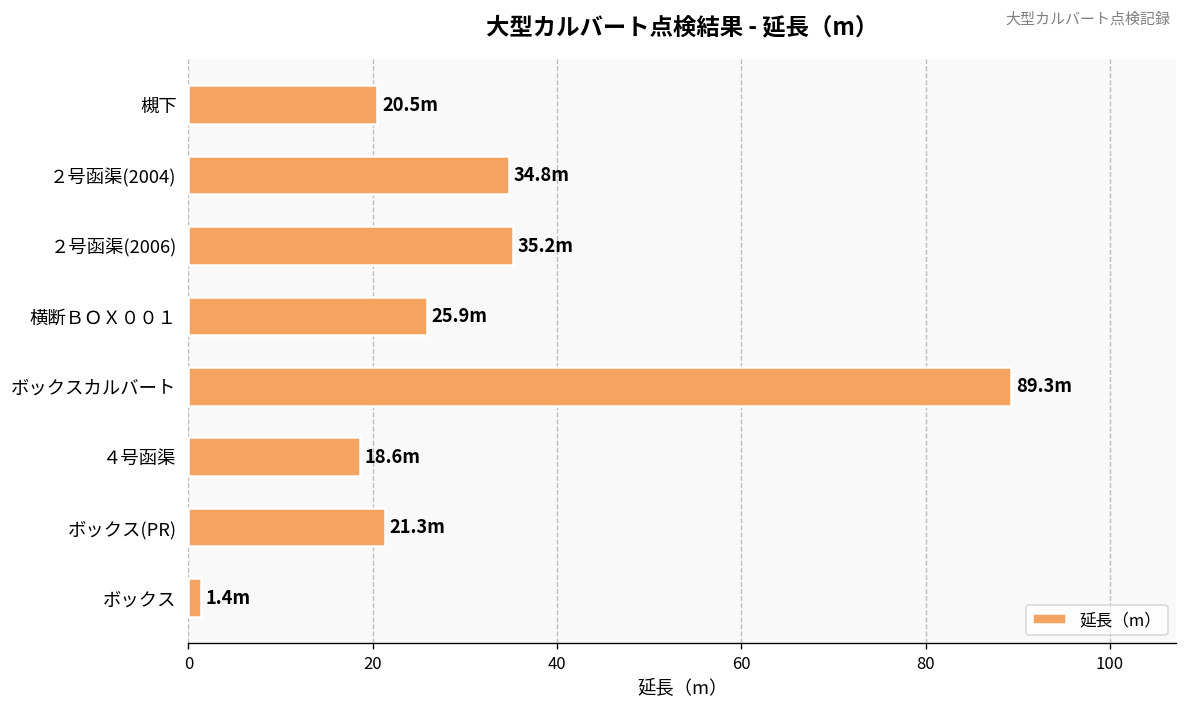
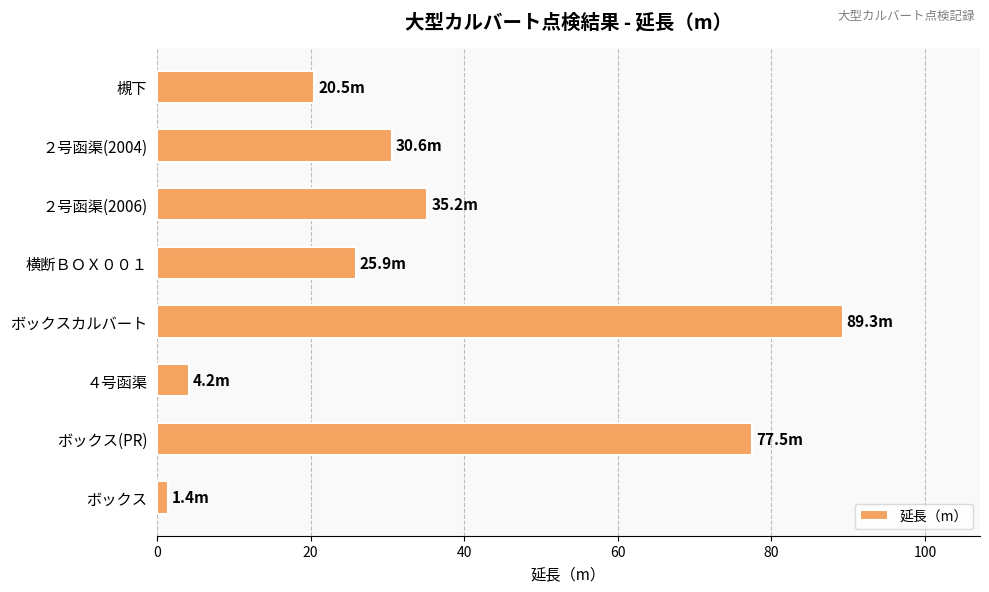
２号函渠(2004): 34.8m -> 30.6m
４号函渠: 18.6m -> 4.2m
ボックス(PR): 21.3m -> 77.5m
